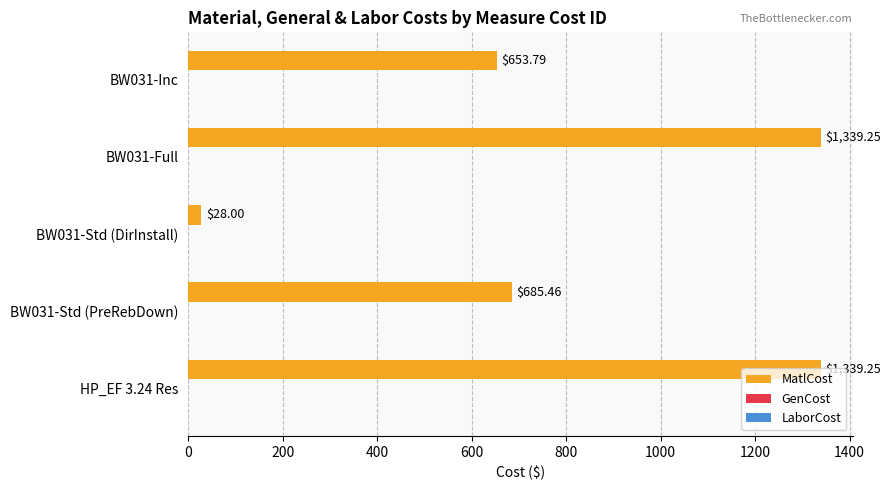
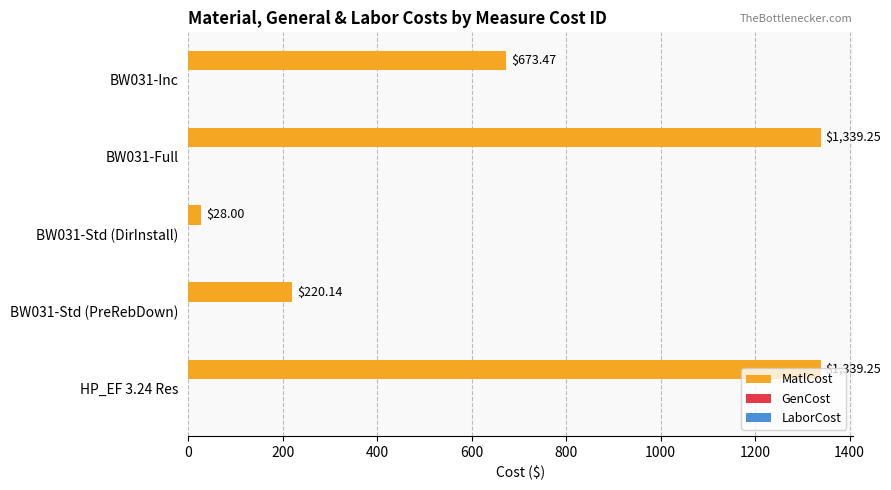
MatlCost, BW031-Inc: $653.79 -> $673.47
MatlCost, BW031-Std (PreRebDown): $685.46 -> $220.14
